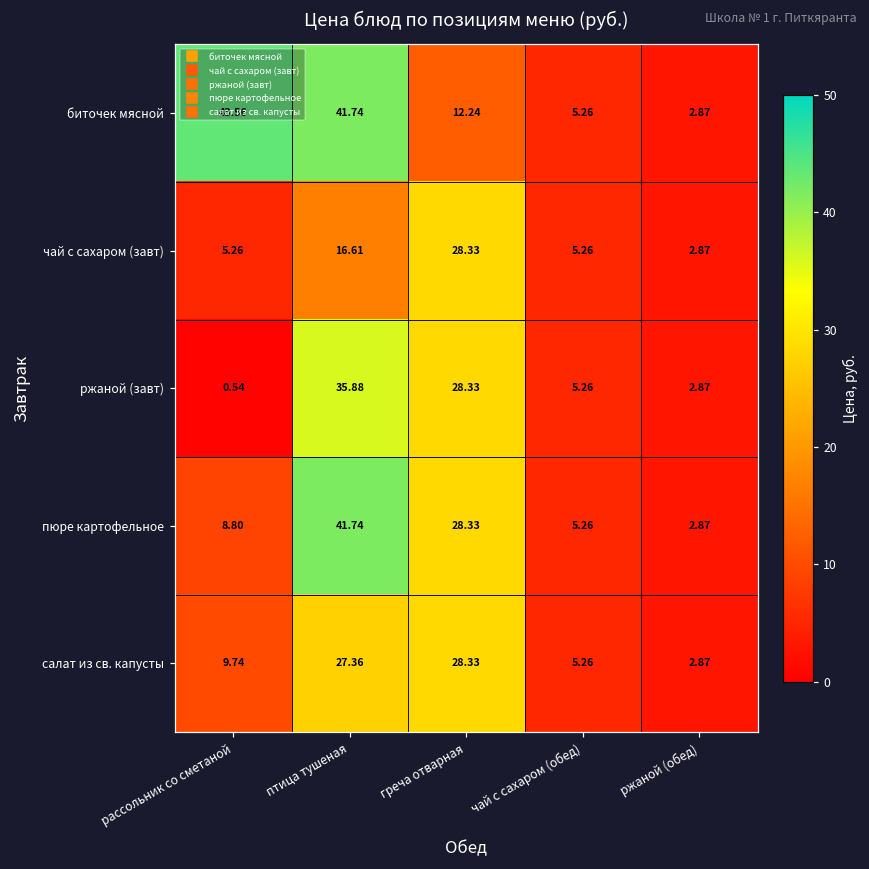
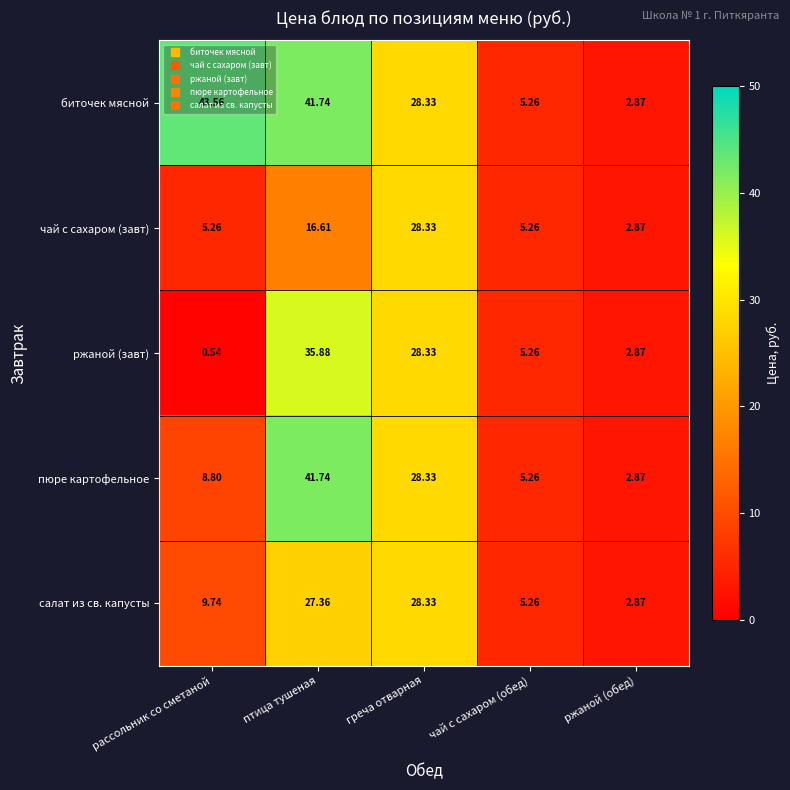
биточек мясной, греча отварная: 12.24 -> 28.33
